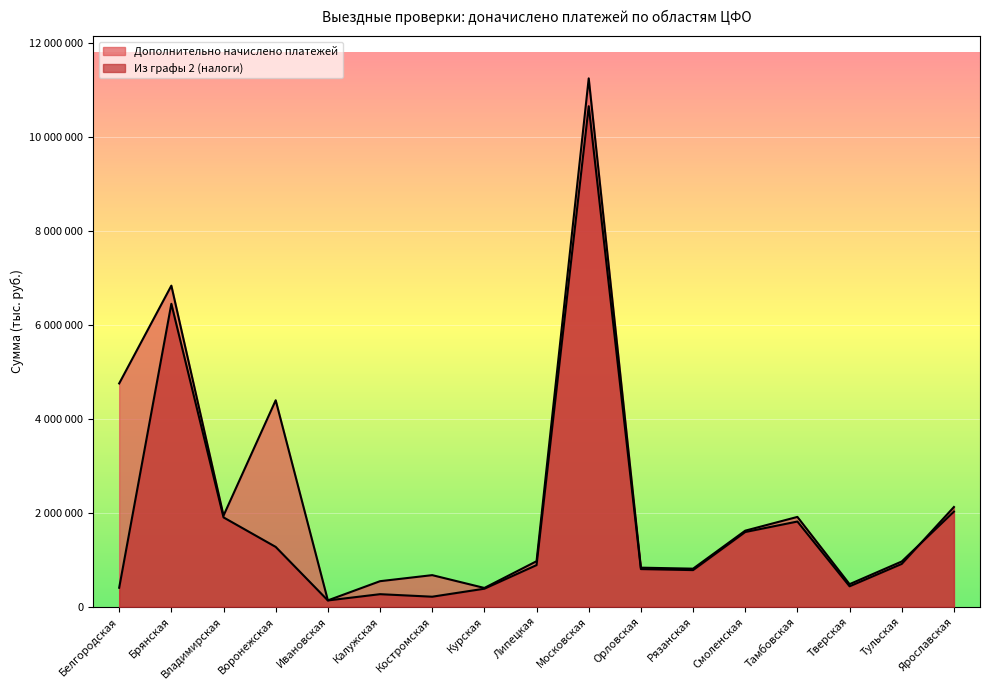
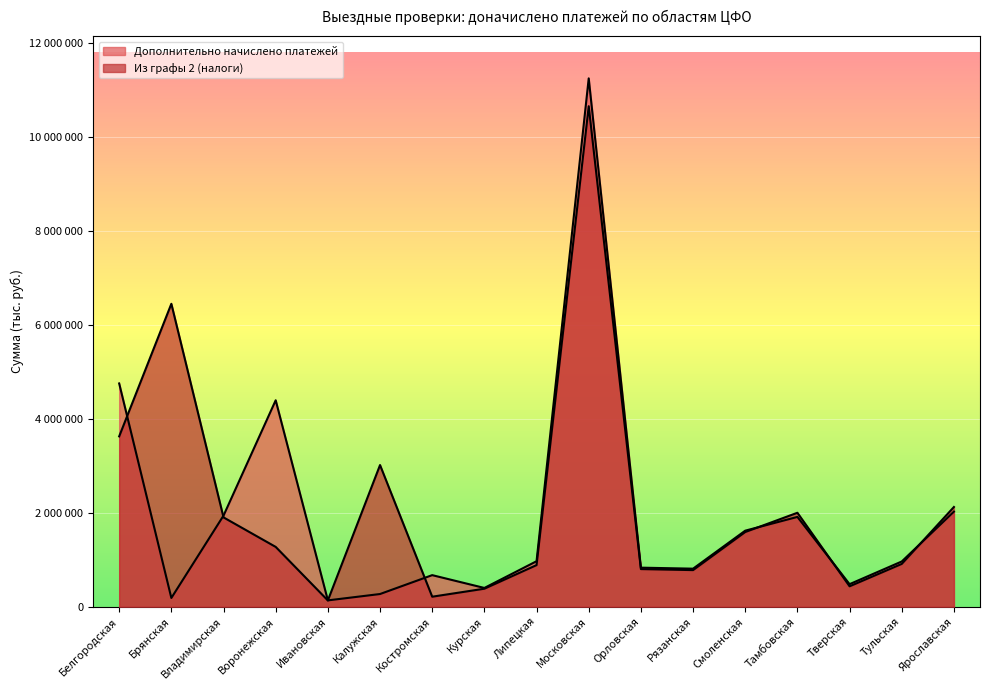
Из графы 2 (налоги), Белгородская: 400000 -> 3600000
Дополнительно начислено платежей, Брянская: 6800000 -> 200000
Дополнительно начислено платежей, Калужская: 500000 -> 300000
Из графы 2 (налоги), Калужская: 300000 -> 3000000
Из графы 2 (налоги), Тамбовская: 1800000 -> 2000000
